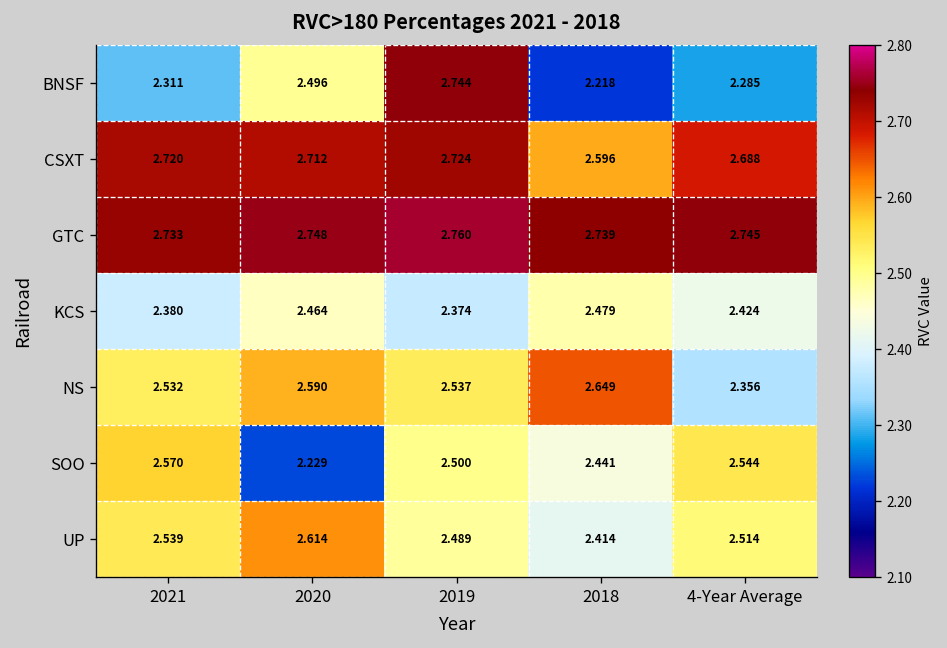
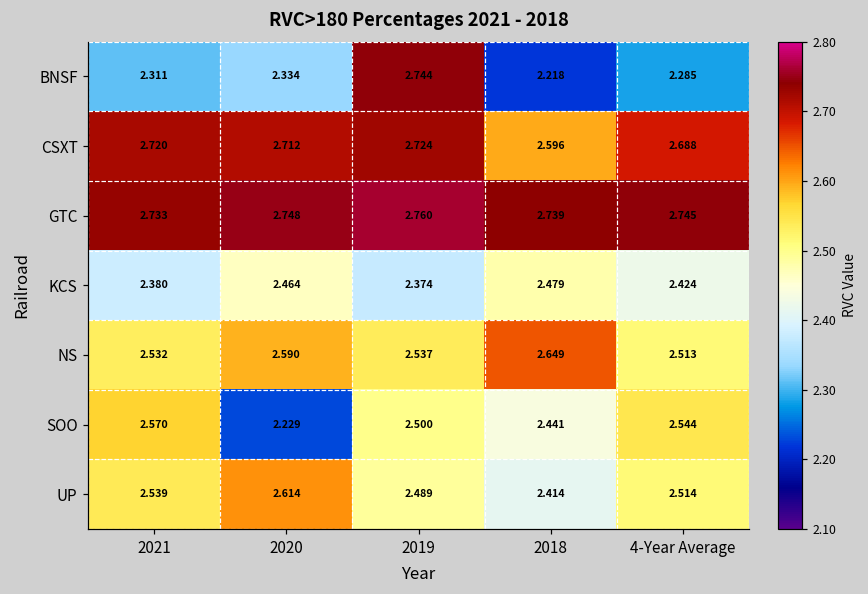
BNSF, 2020: 2.496 -> 2.334
NS, 4-Year Average: 2.356 -> 2.513
